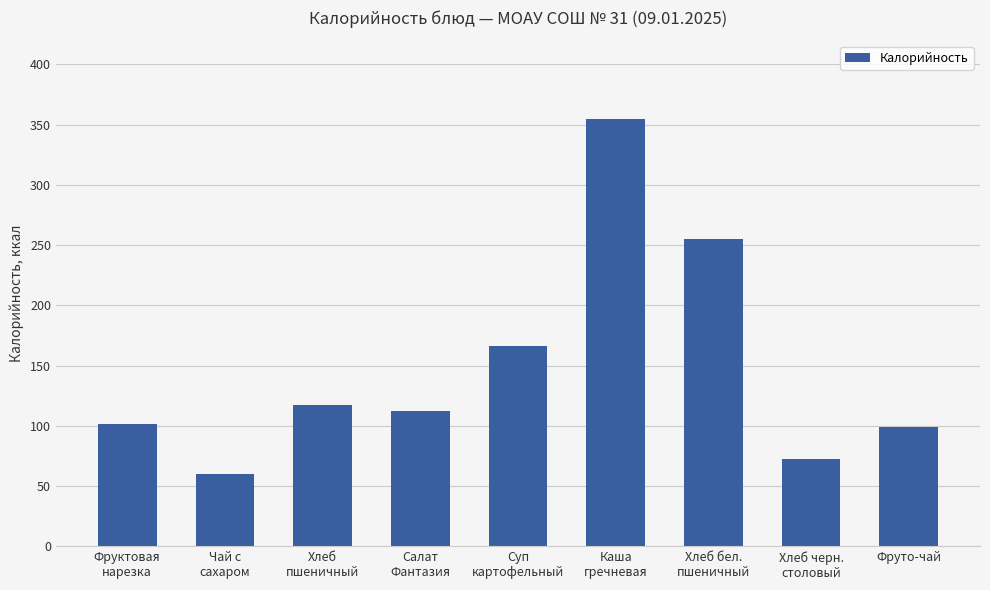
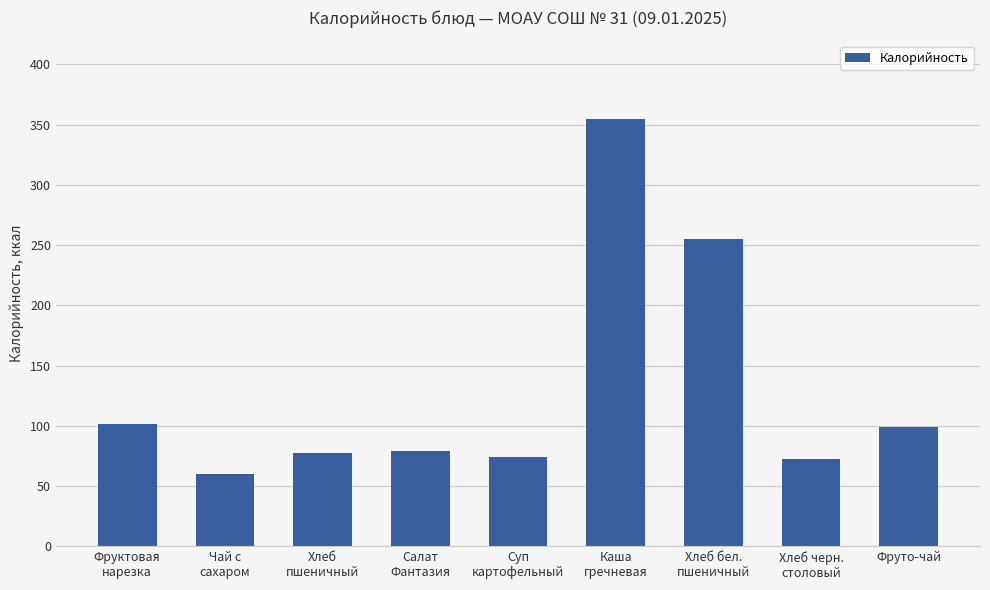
Хлеб пшеничный: 118 -> 78
Салат Фантазия: 112 -> 79
Суп картофельный: 167 -> 75
